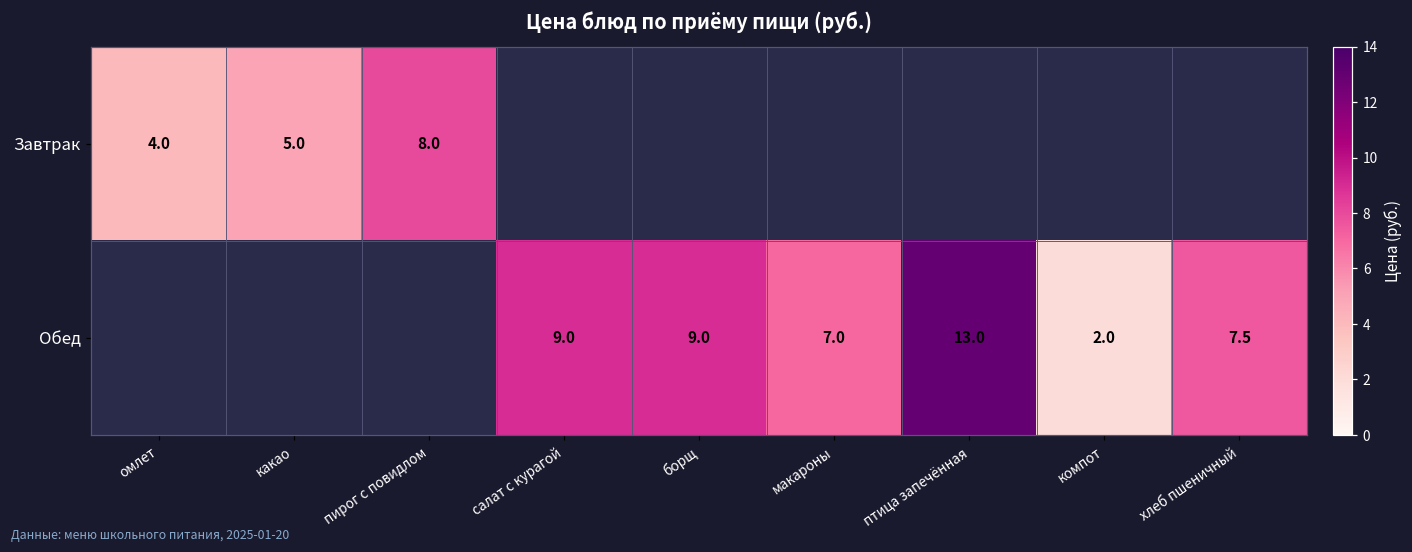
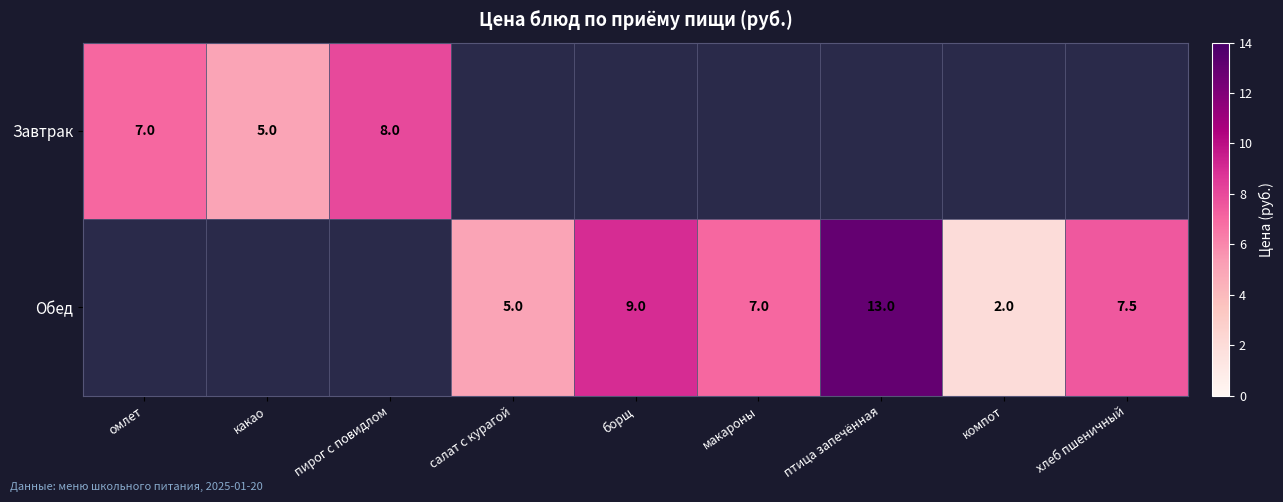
Завтрак, омлет: 4.0 -> 7.0
Обед, салат с курагой: 9.0 -> 5.0
